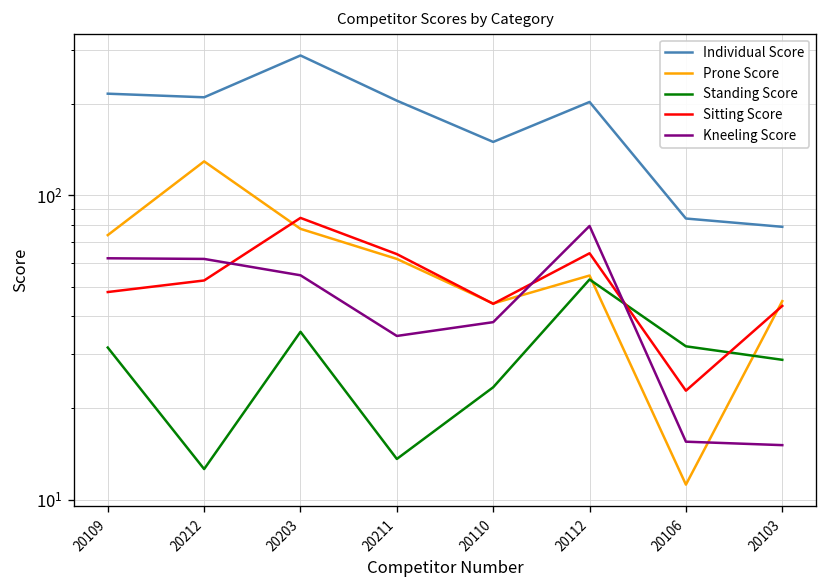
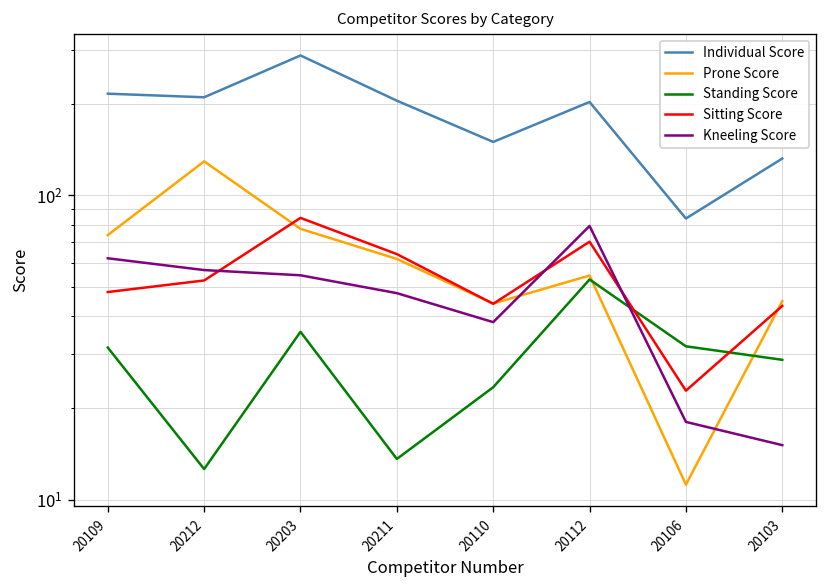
Kneeling Score, 20212: 62 -> 57
Kneeling Score, 20211: 35 -> 48
Sitting Score, 20112: 65 -> 70
Kneeling Score, 20106: 16 -> 18
Individual Score, 20103: 79 -> 130
